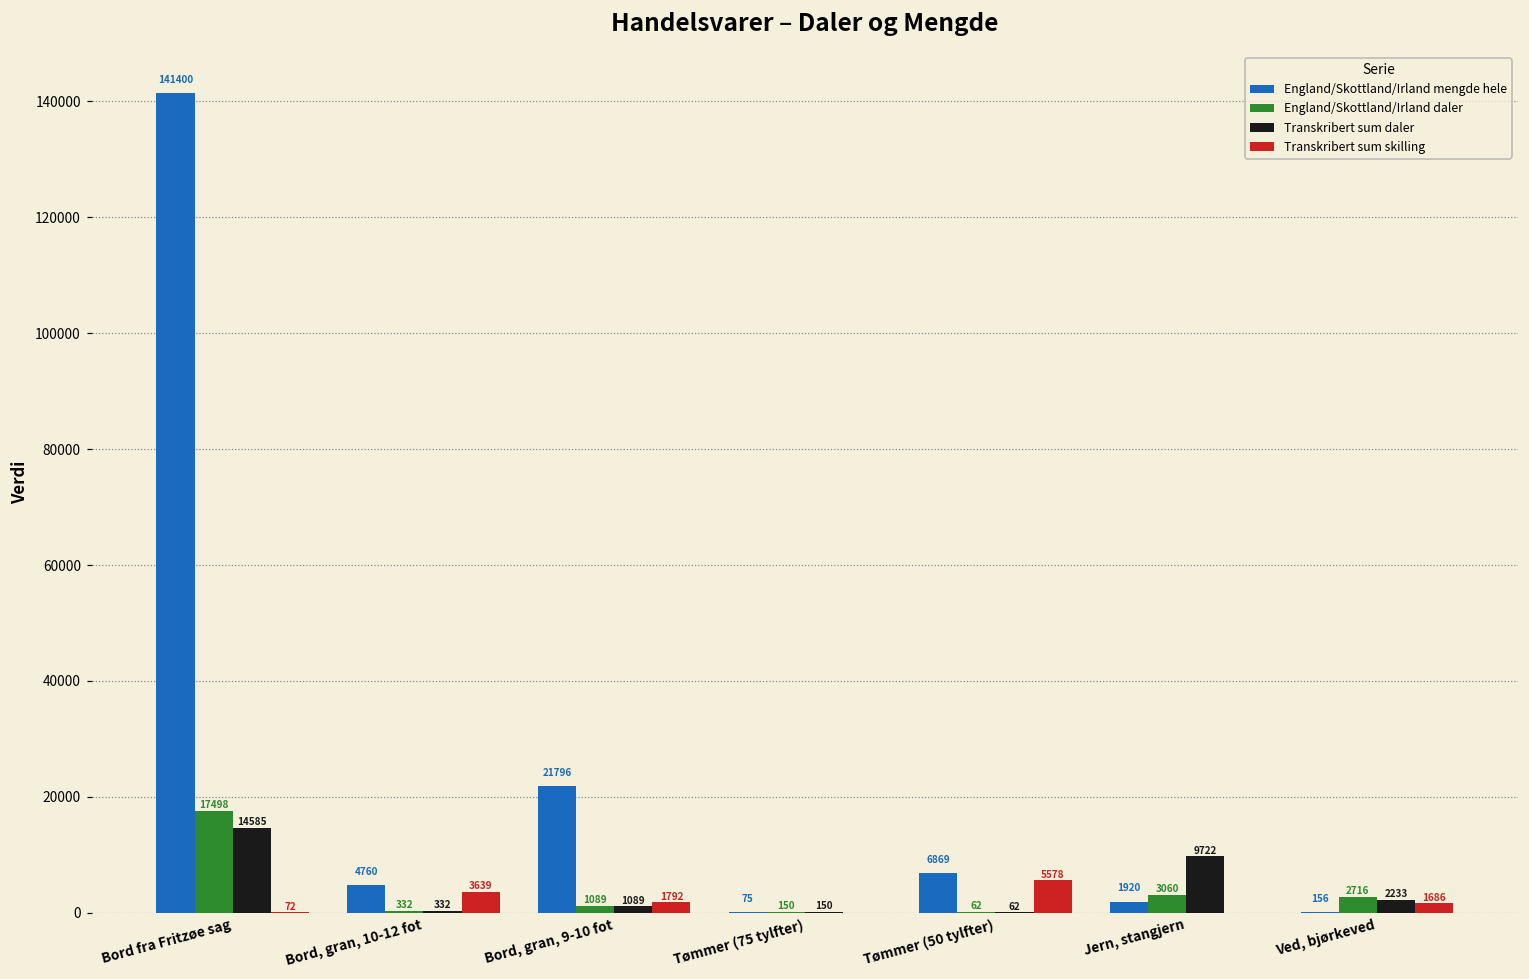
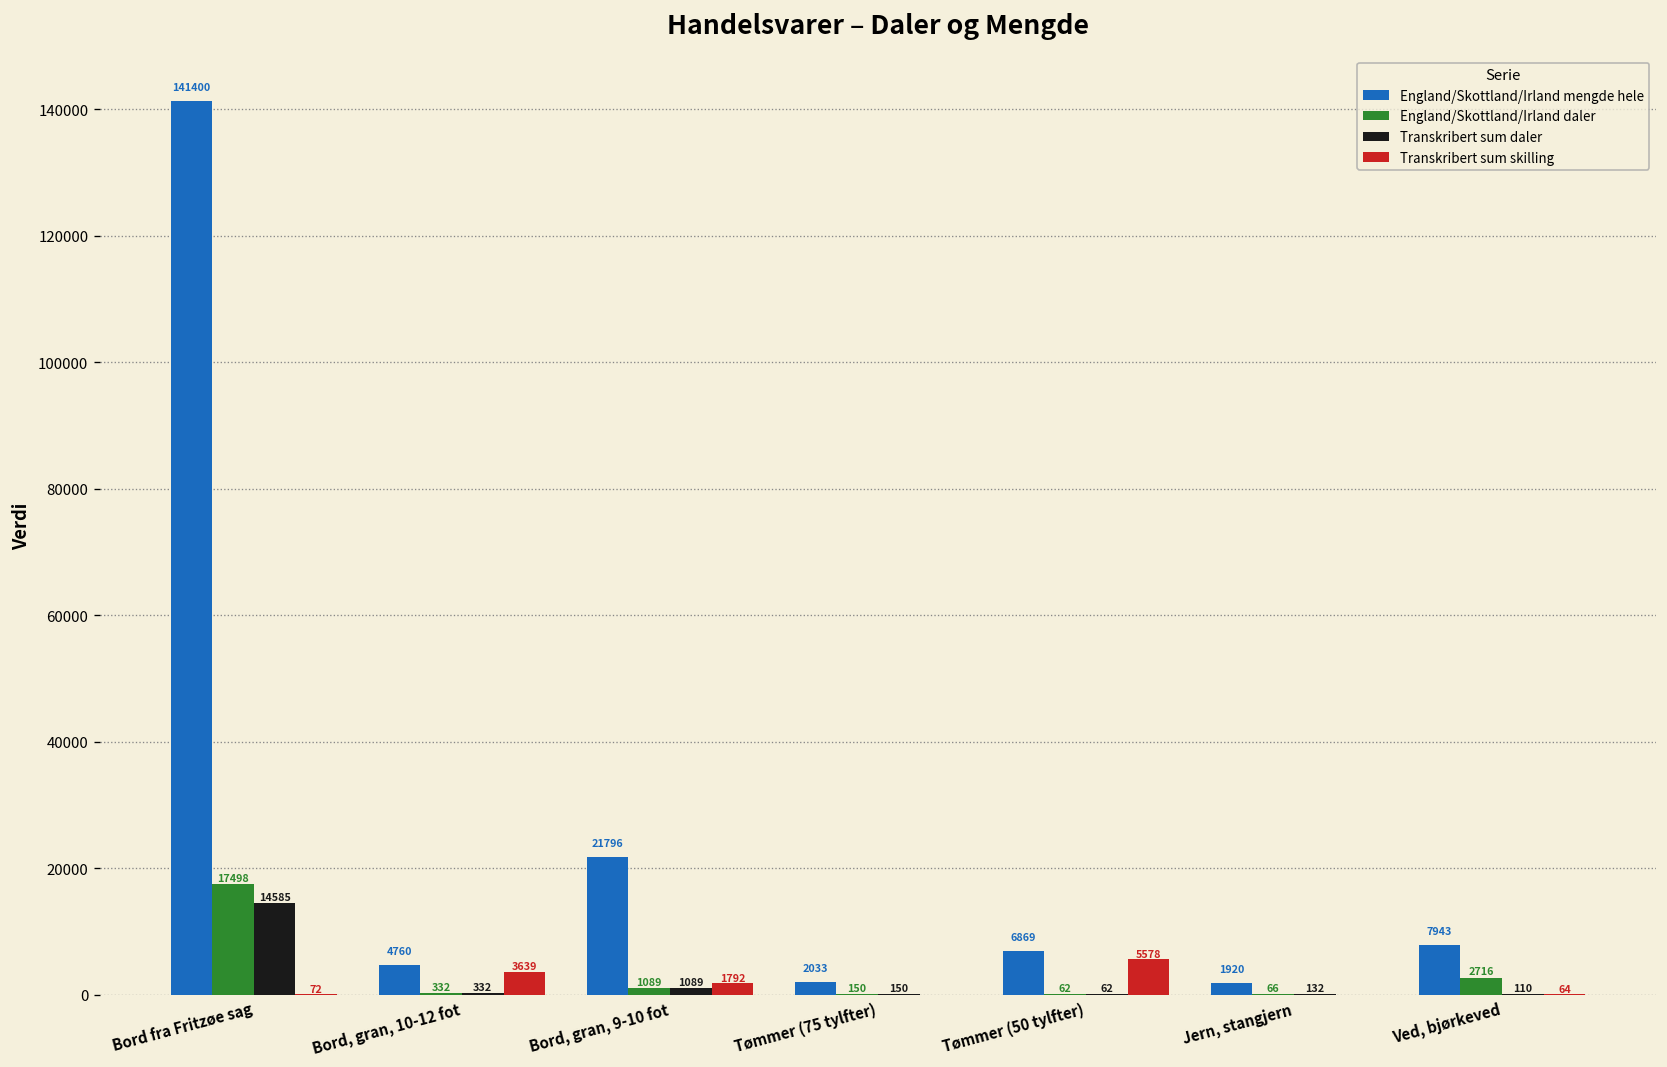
England/Skottland/Irland mengde hele, Tømmer (75 tylfter): 75 -> 2033
England/Skottland/Irland daler, Jern, stangjern: 3060 -> 66
Transkribert sum daler, Jern, stangjern: 9722 -> 132
England/Skottland/Irland mengde hele, Ved, bjørkeved: 156 -> 7943
Transkribert sum daler, Ved, bjørkeved: 2233 -> 110
Transkribert sum skilling, Ved, bjørkeved: 1686 -> 64
